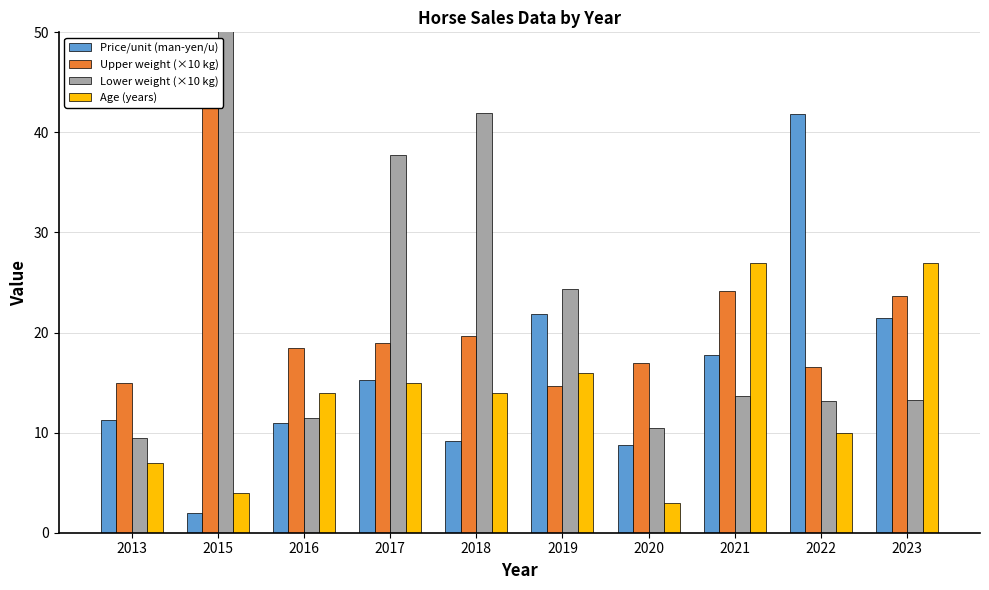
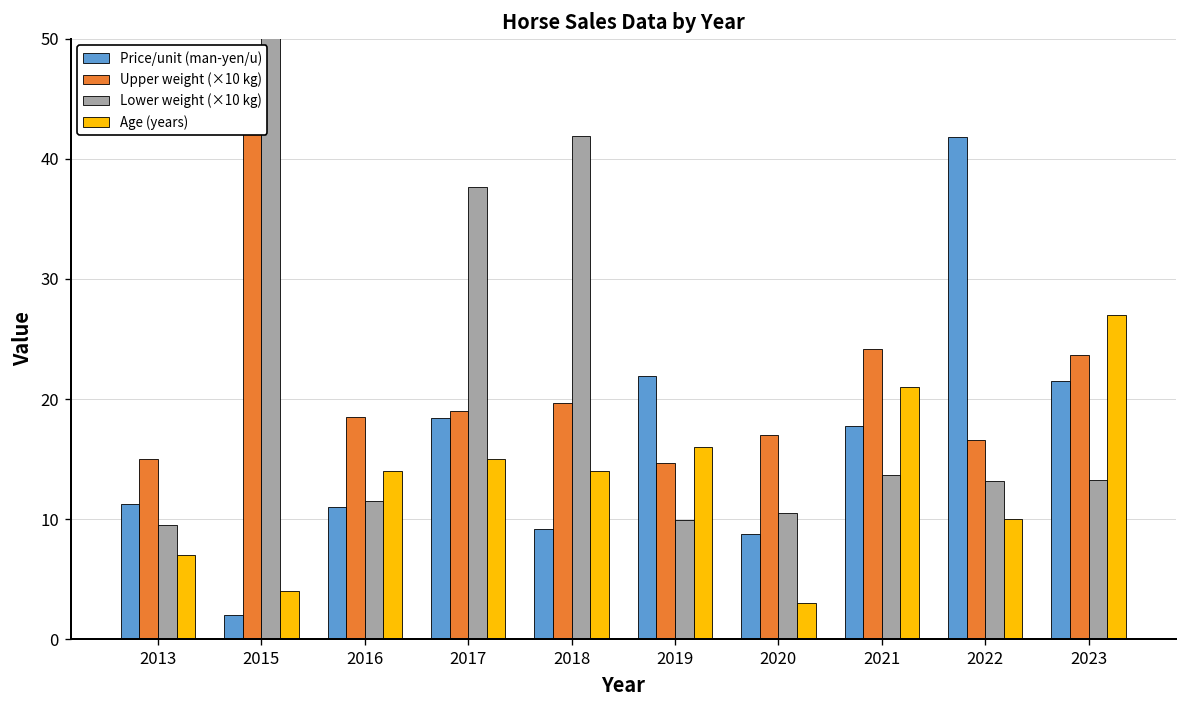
Price/unit (man-yen/u), 2017: 15.3 -> 18.4
Lower weight (×10 kg), 2019: 24.4 -> 9.9
Age (years), 2021: 27 -> 21
